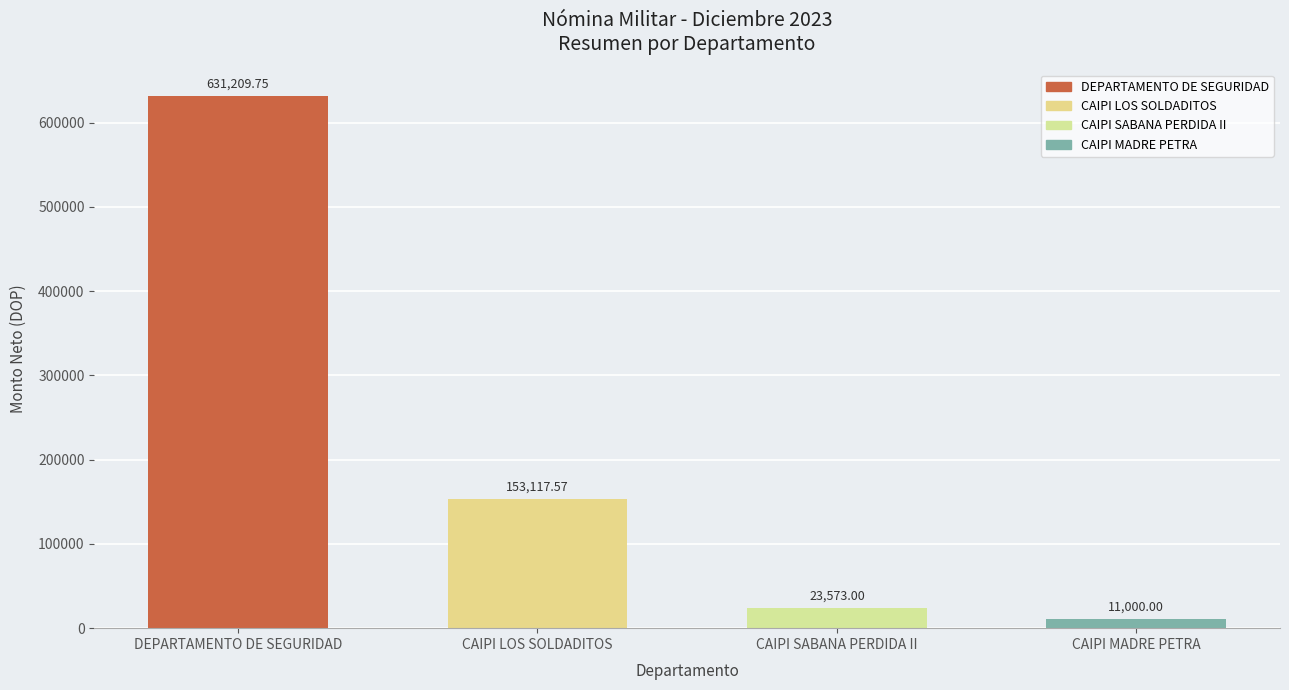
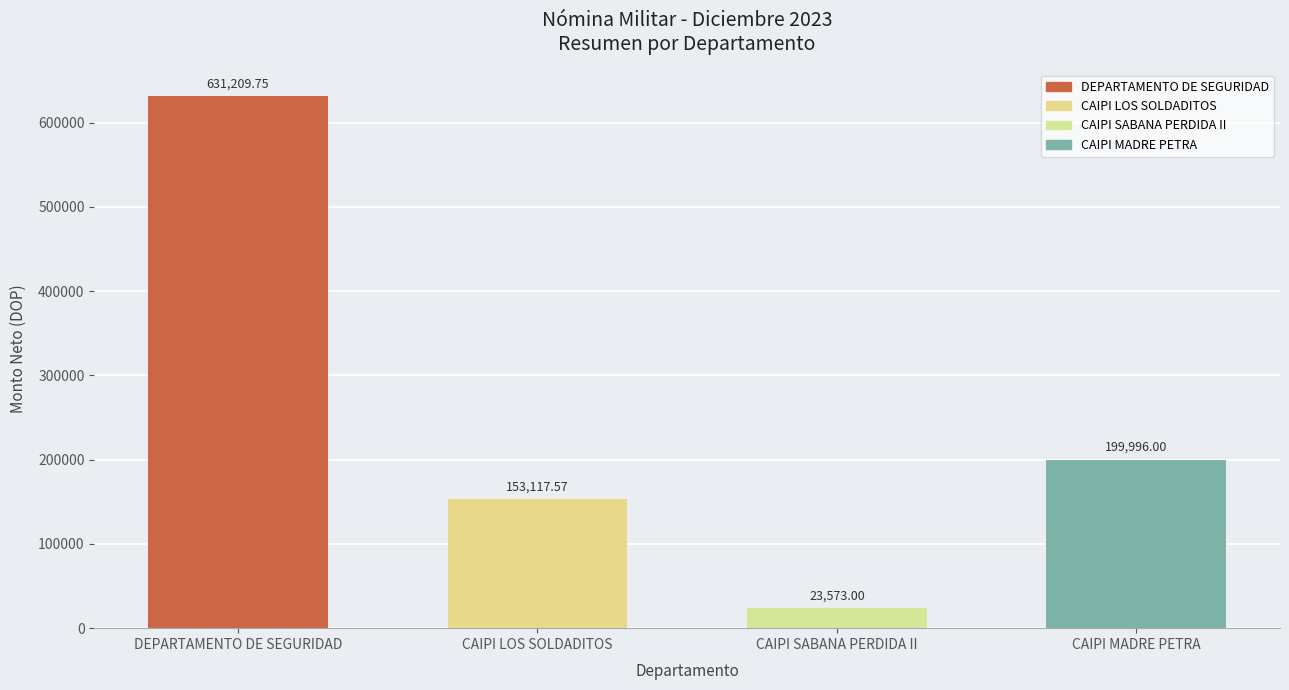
CAIPI MADRE PETRA: 11,000.00 -> 199,996.00
